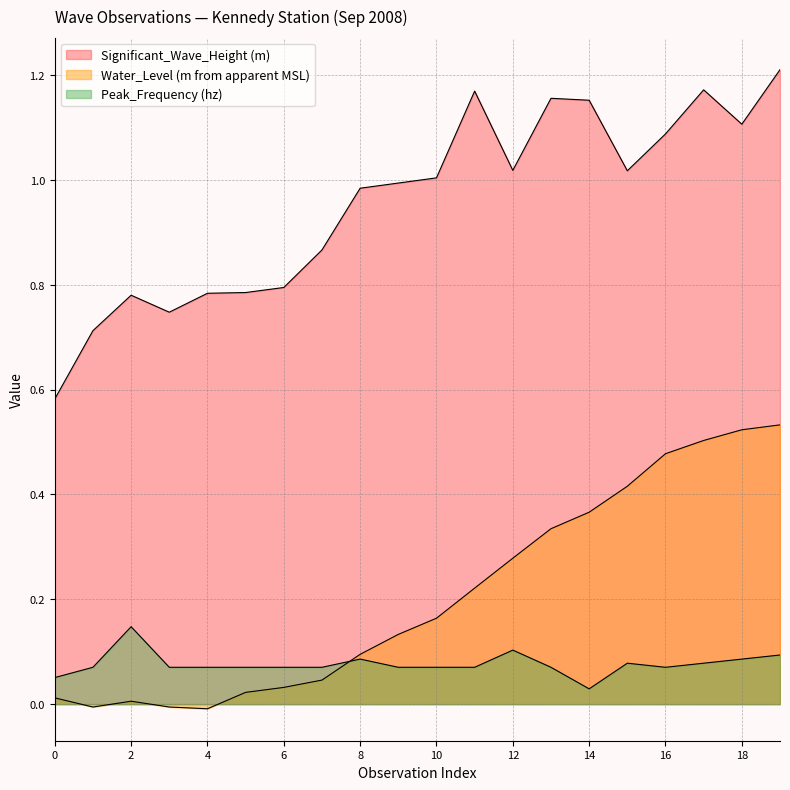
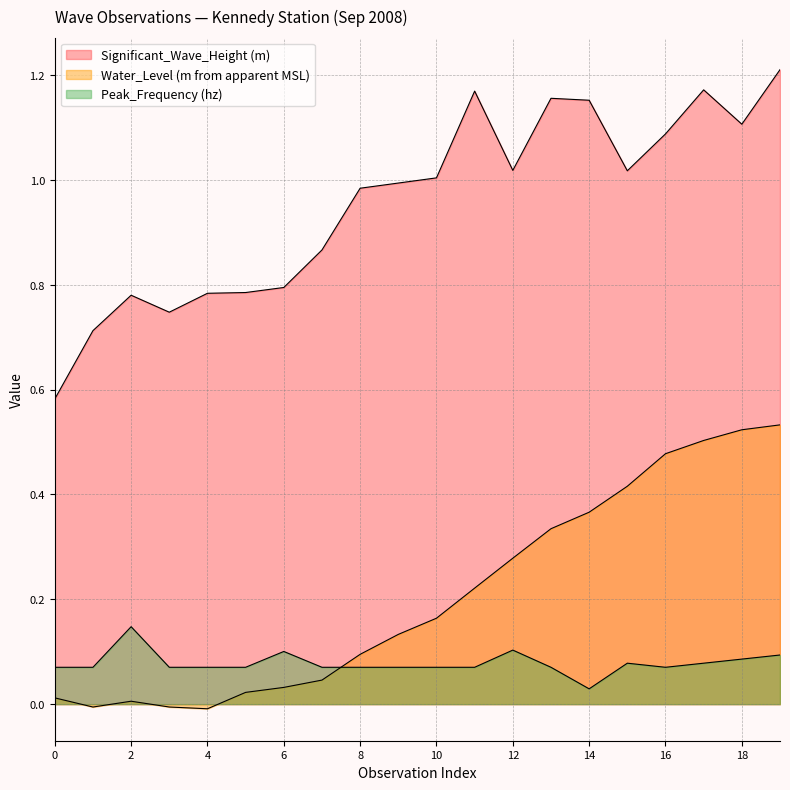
Peak_Frequency (hz), 0: 0.05 -> 0.07
Peak_Frequency (hz), 6: 0.07 -> 0.10
Peak_Frequency (hz), 8: 0.09 -> 0.07
